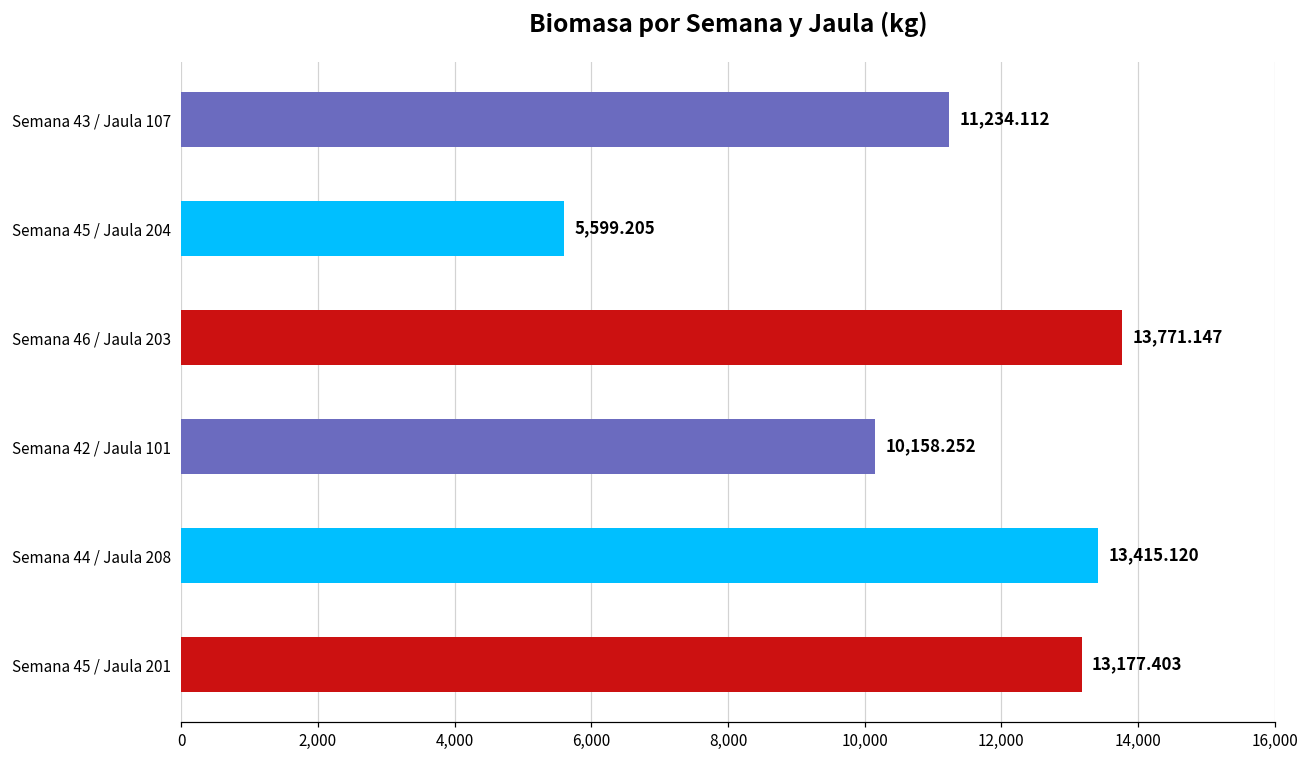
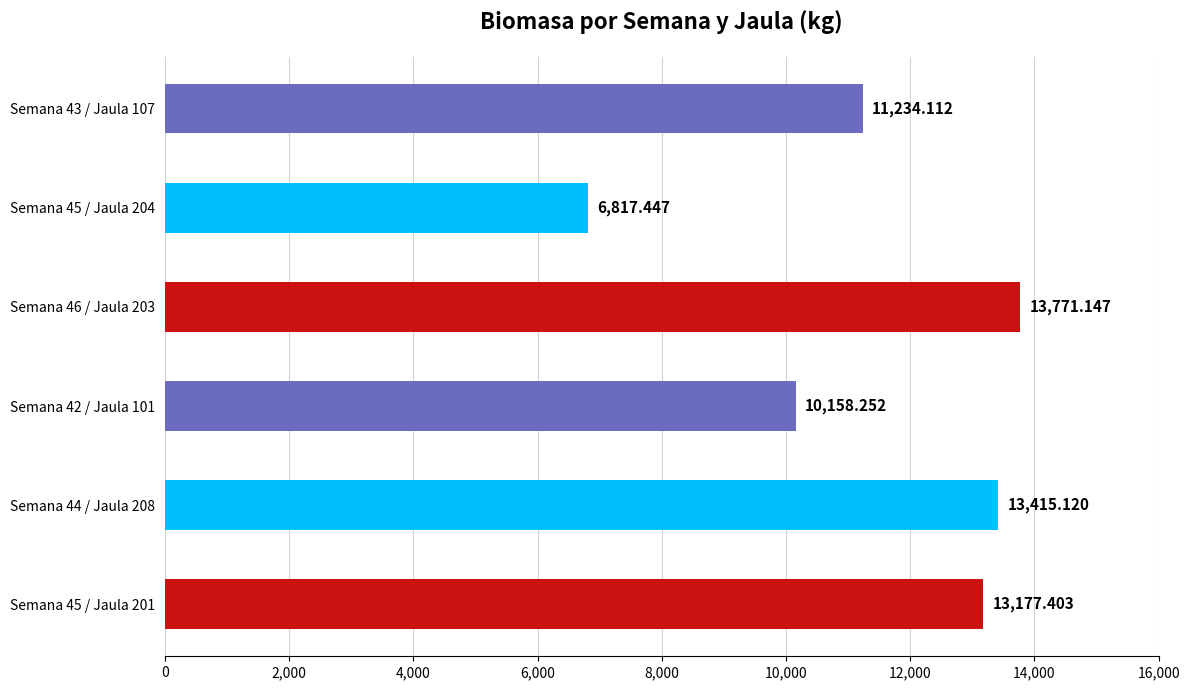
Semana 45 / Jaula 204: 5,599.205 -> 6,817.447
